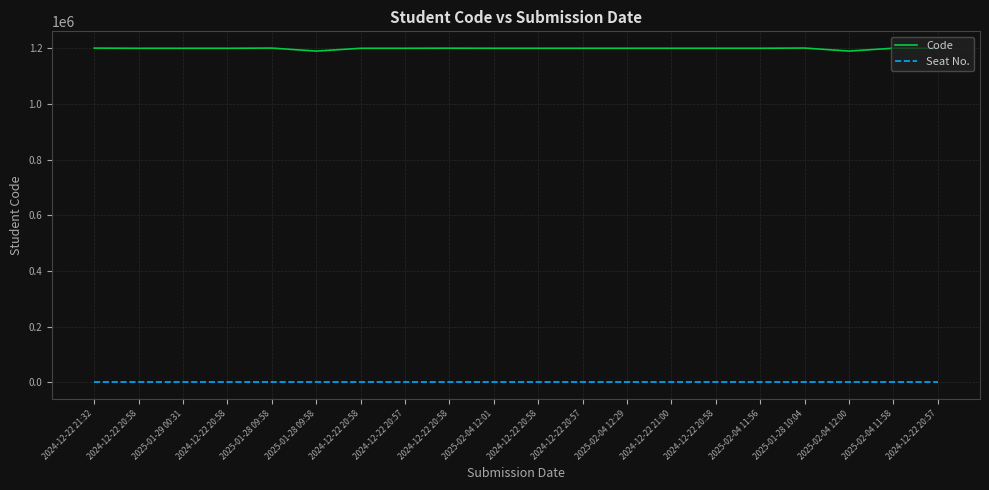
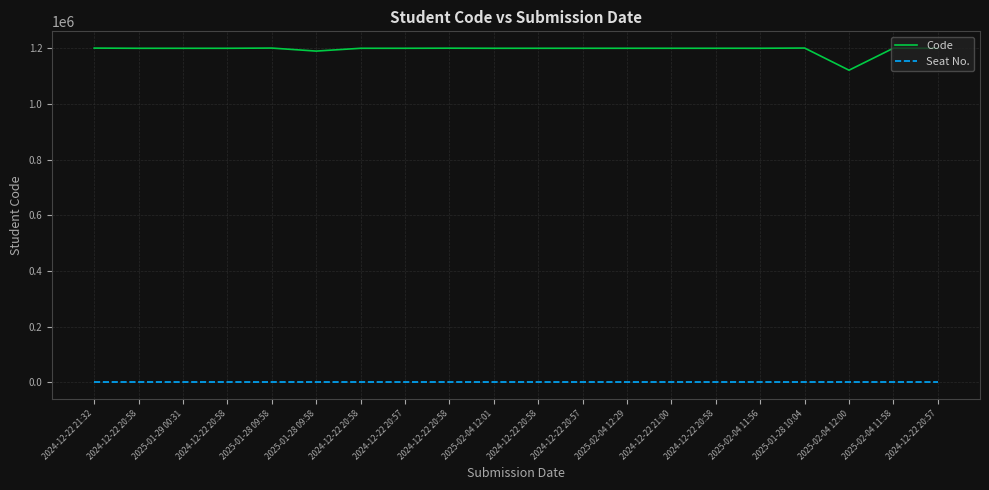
Code, 2025-02-04 12:00: 1190000 -> 1120000
